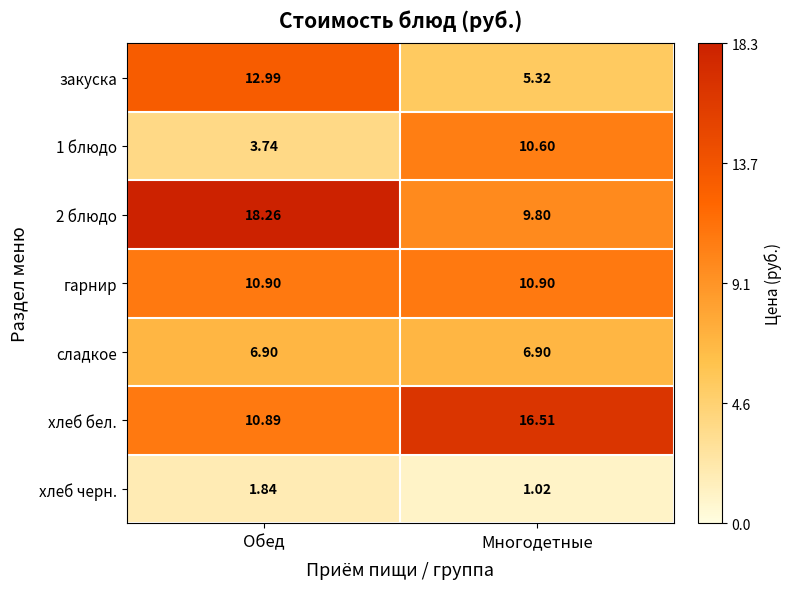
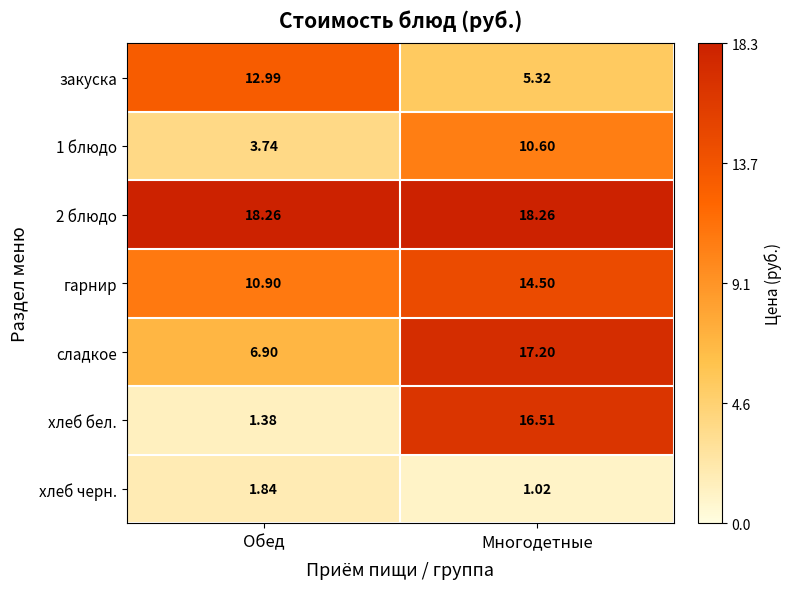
2 блюдо, Многодетные: 9.80 -> 18.26
гарнир, Многодетные: 10.90 -> 14.50
сладкое, Многодетные: 6.90 -> 17.20
хлеб бел., Обед: 10.89 -> 1.38
